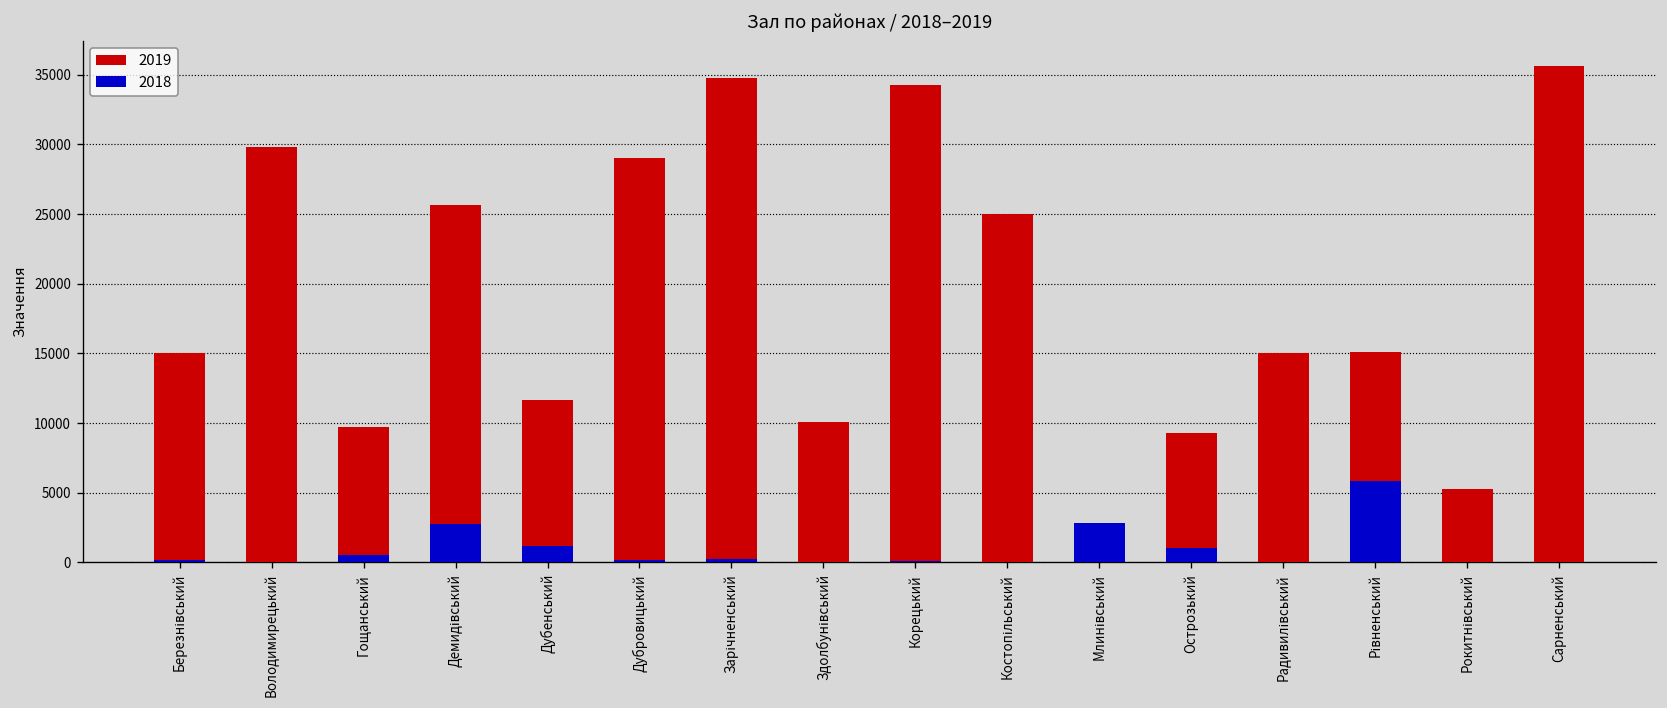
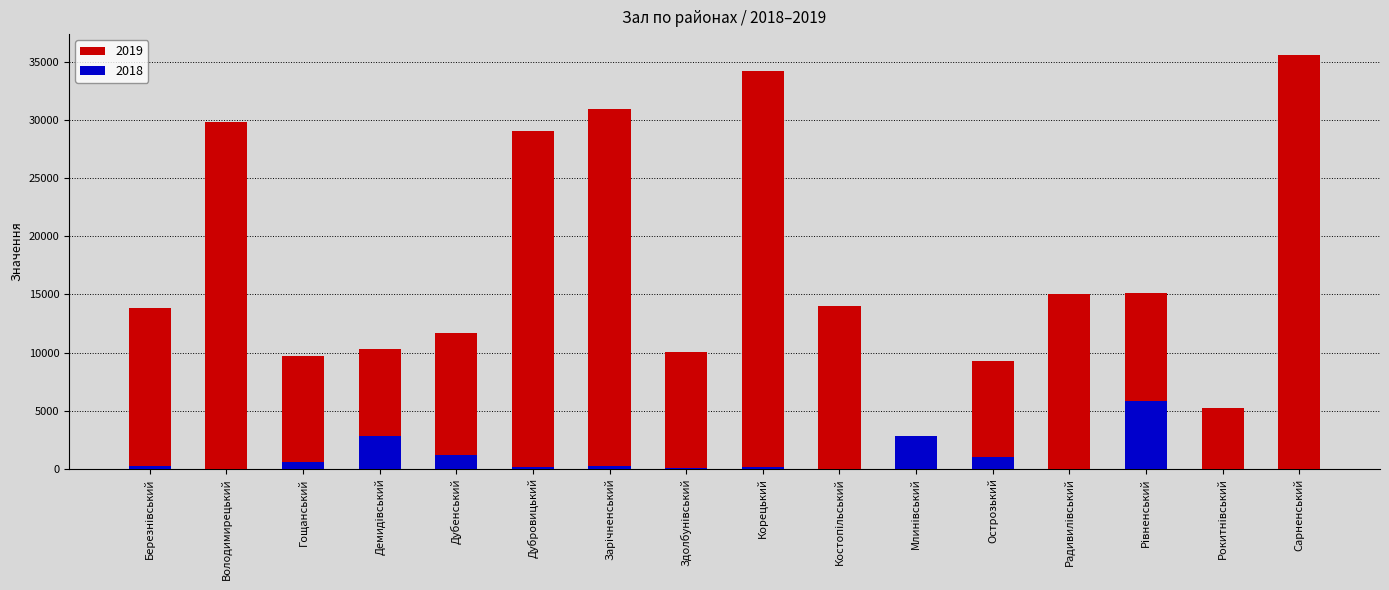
2019, Березнівський: 15000 -> 13900
2019, Демидівський: 25600 -> 10300
2019, Зарічненський: 34800 -> 31000
2019, Костопільський: 25000 -> 14000
